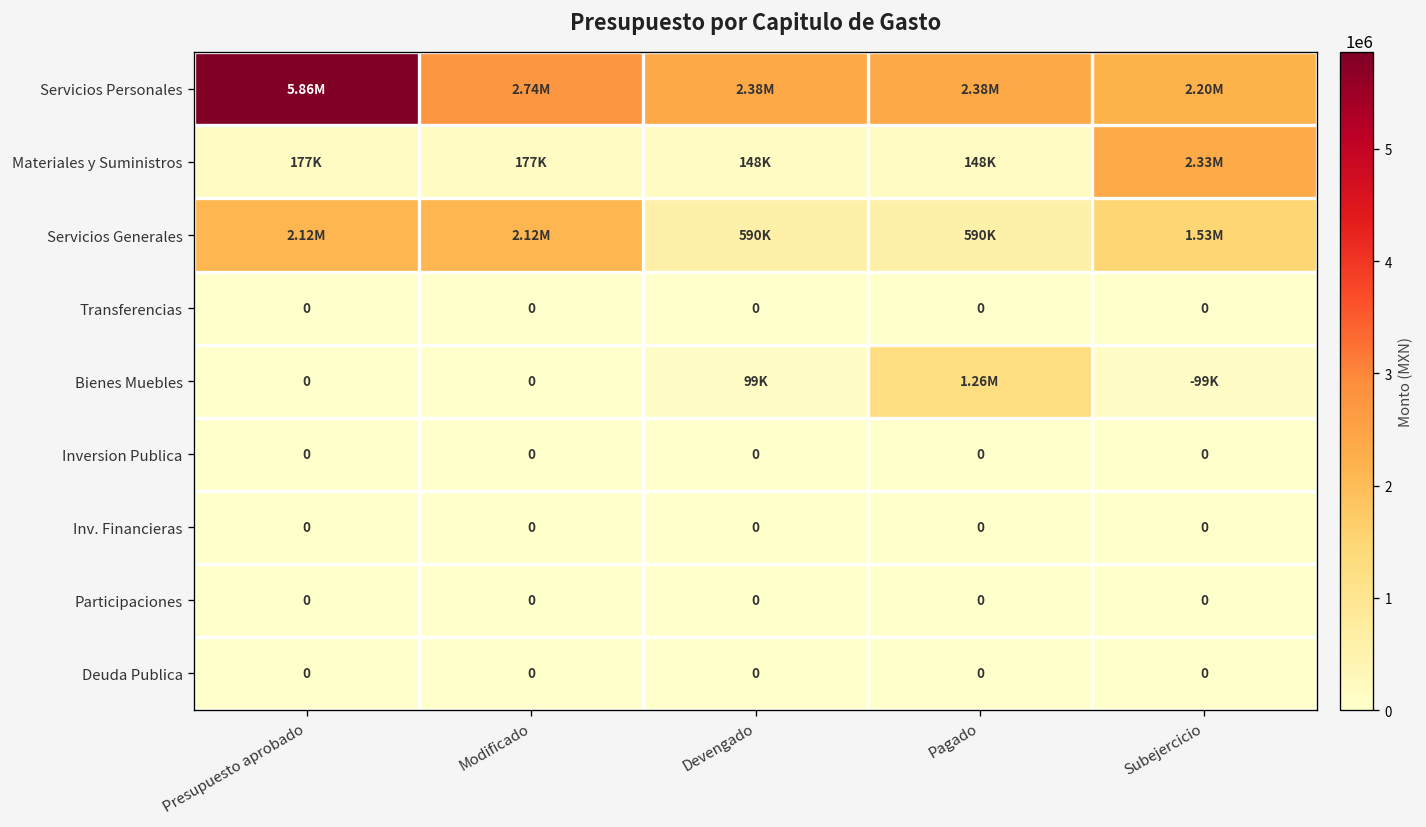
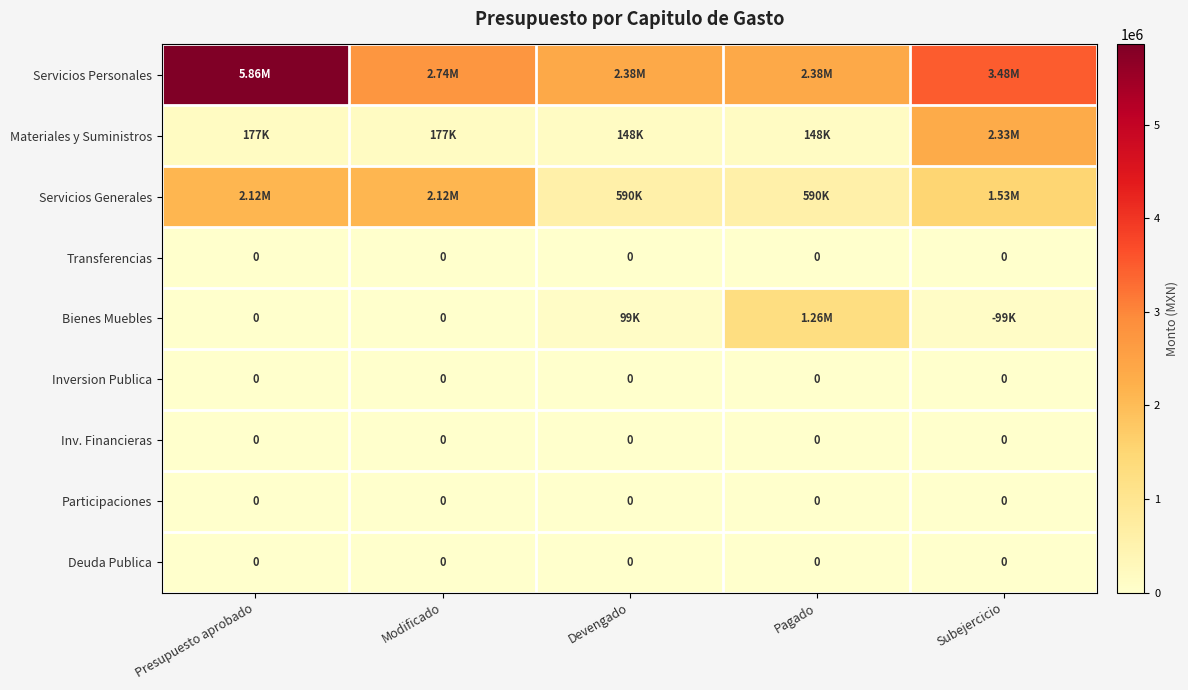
Servicios Personales, Subejercicio: 2.20M -> 3.48M
